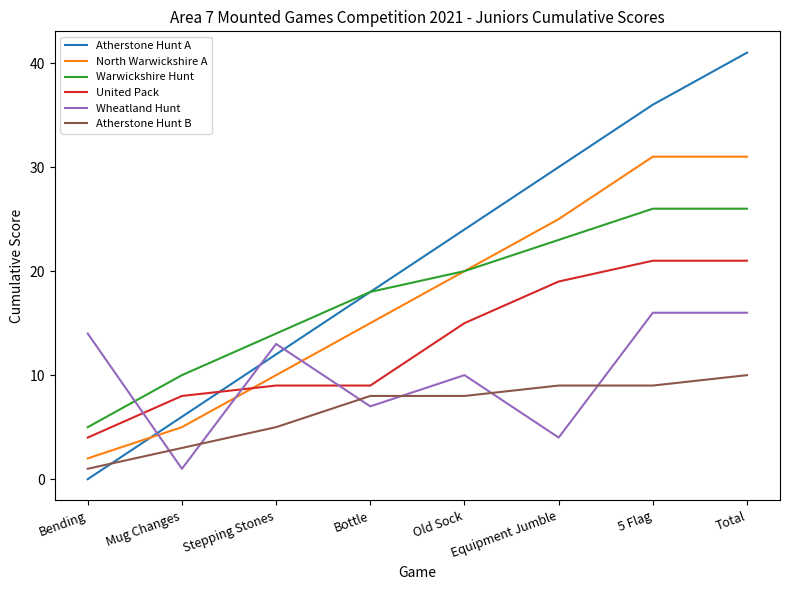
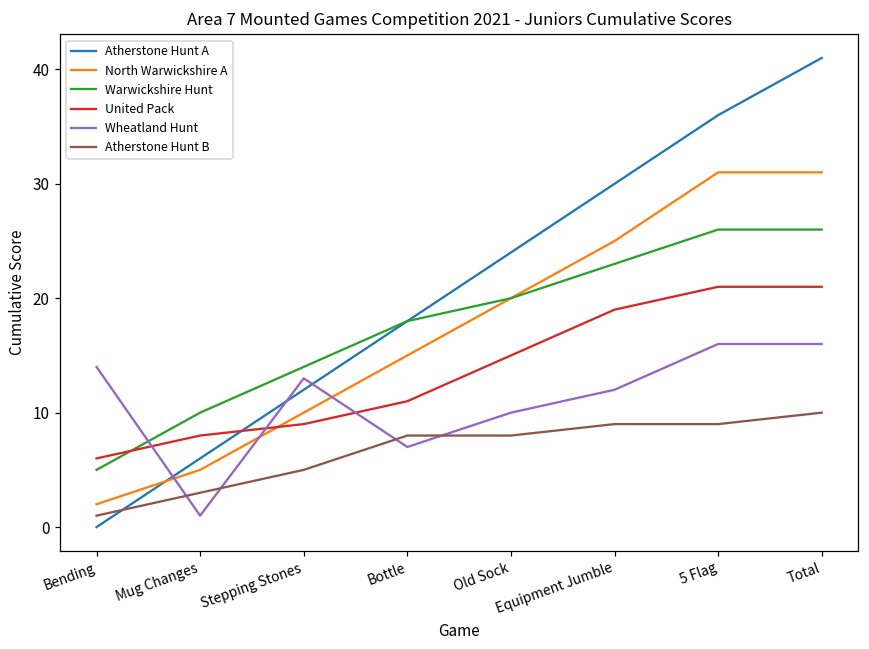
United Pack, Bending: 4 -> 6
United Pack, Bottle: 9 -> 11
Wheatland Hunt, Equipment Jumble: 4 -> 12
